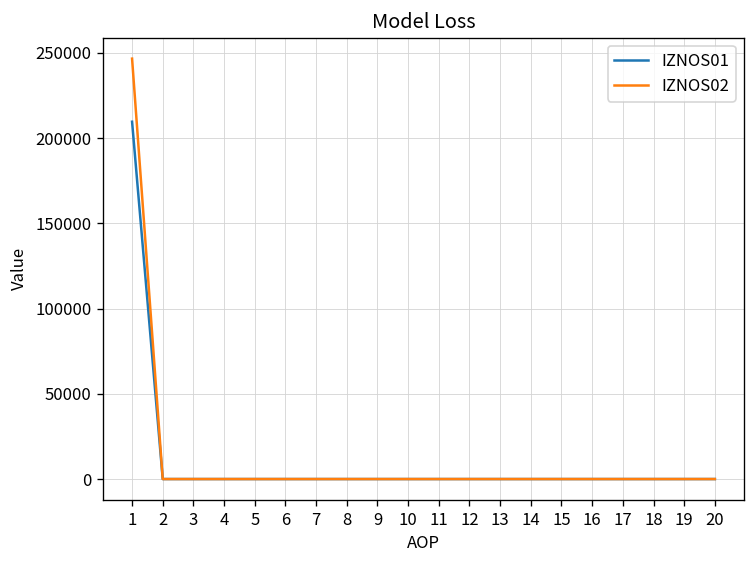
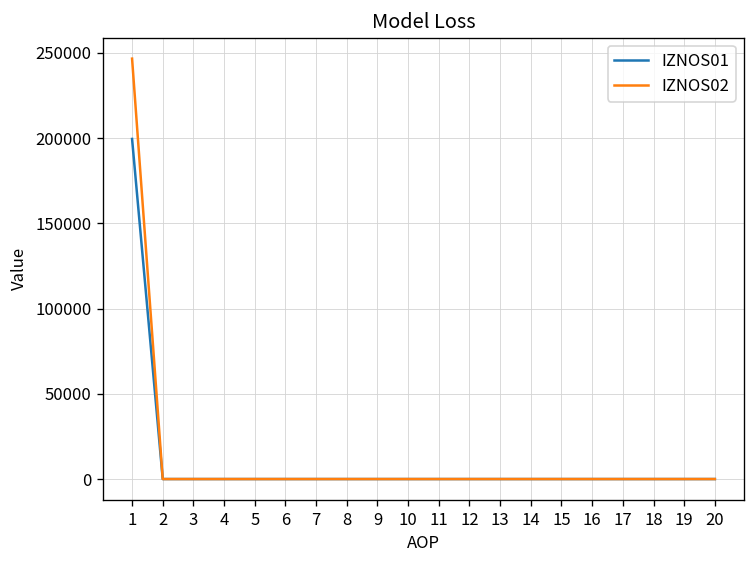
IZNOS01, 1: 210000 -> 200000
